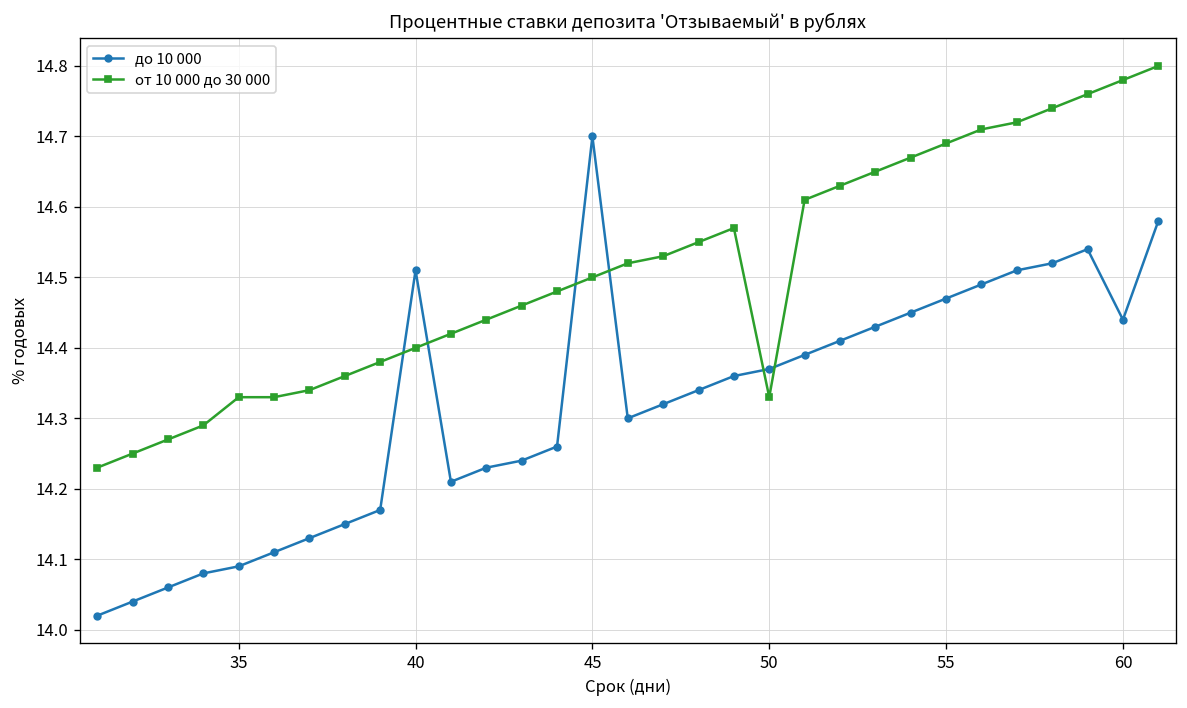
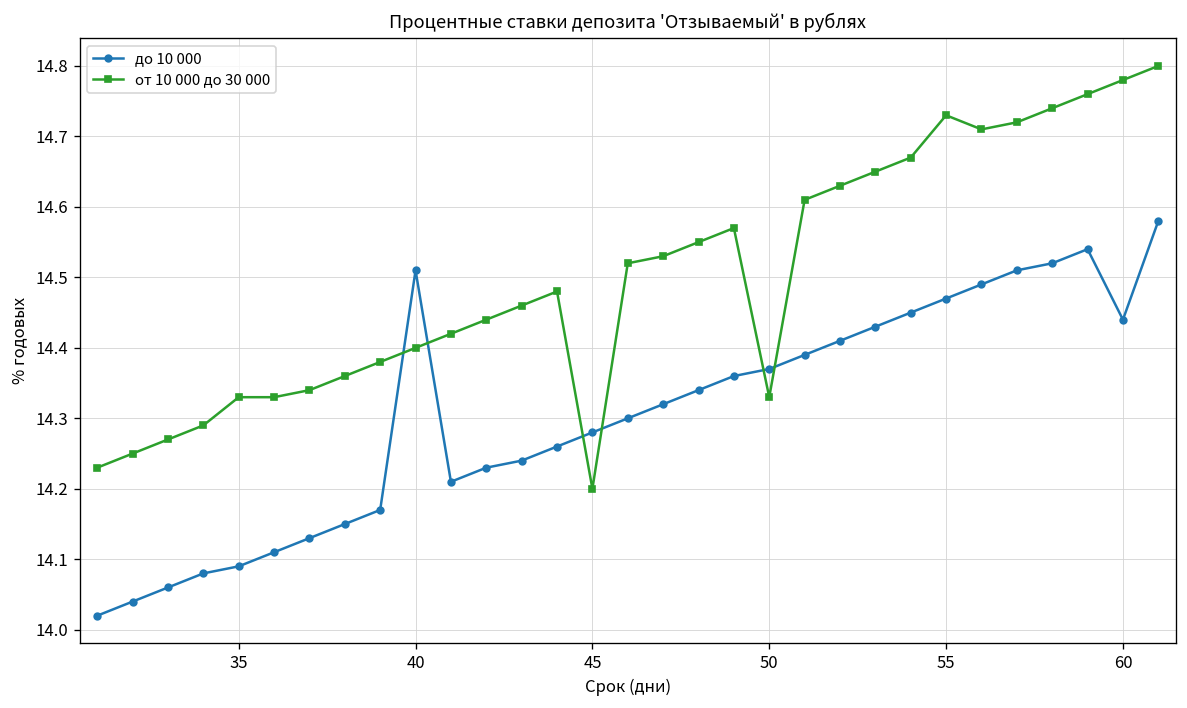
до 10 000, 45: 14.70 -> 14.28
от 10 000 до 30 000, 45: 14.5 -> 14.2
от 10 000 до 30 000, 55: 14.69 -> 14.73
